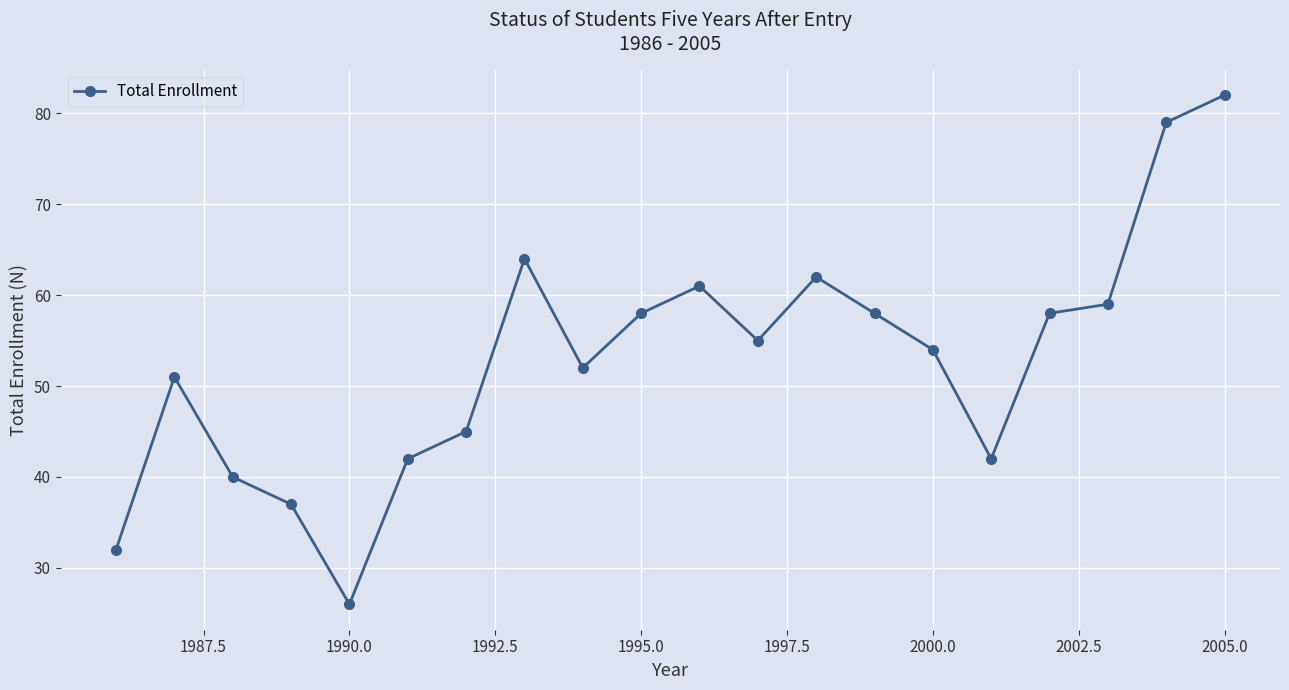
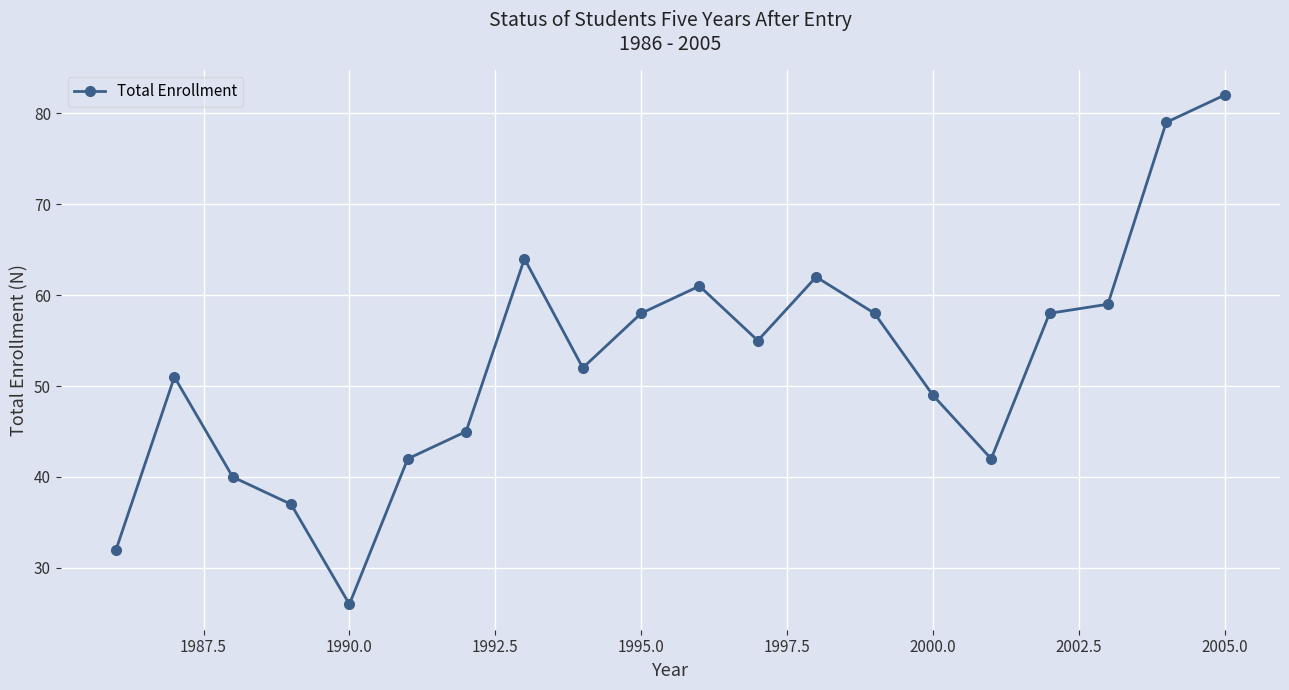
2000.0: 54 -> 49
